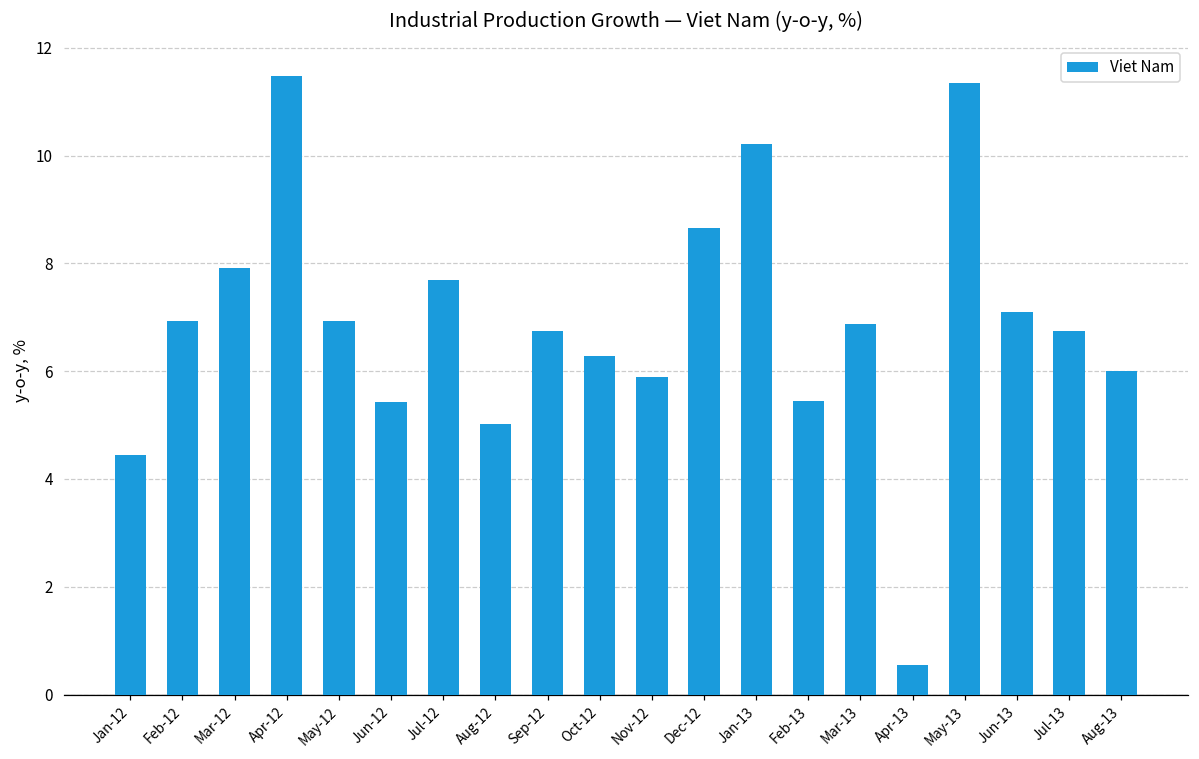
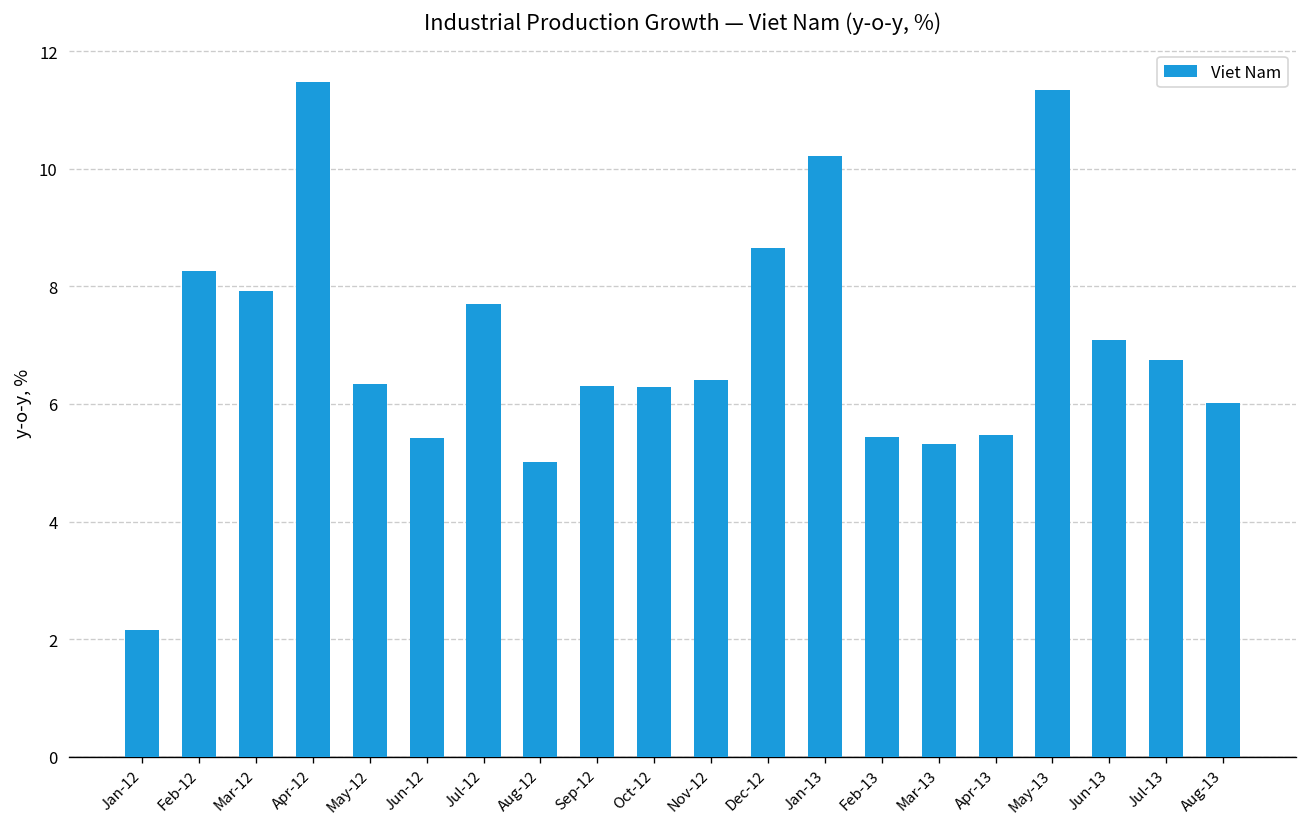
Jan-12: 4.4 -> 2.2
Feb-12: 6.9 -> 8.3
May-12: 6.9 -> 6.3
Sep-12: 6.7 -> 6.3
Nov-12: 5.9 -> 6.4
Mar-13: 6.9 -> 5.3
Apr-13: 0.5 -> 5.5
